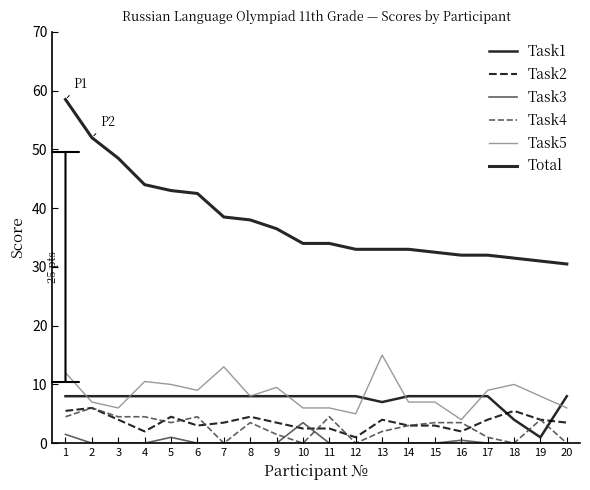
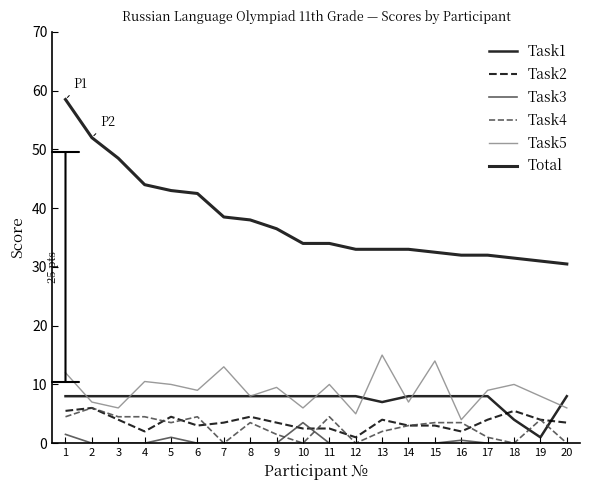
Task5, 11: 6 -> 10
Task5, 15: 7 -> 14
